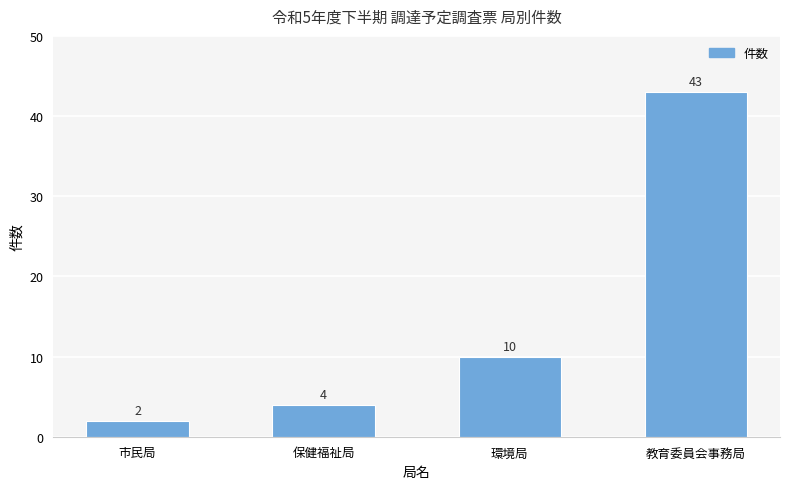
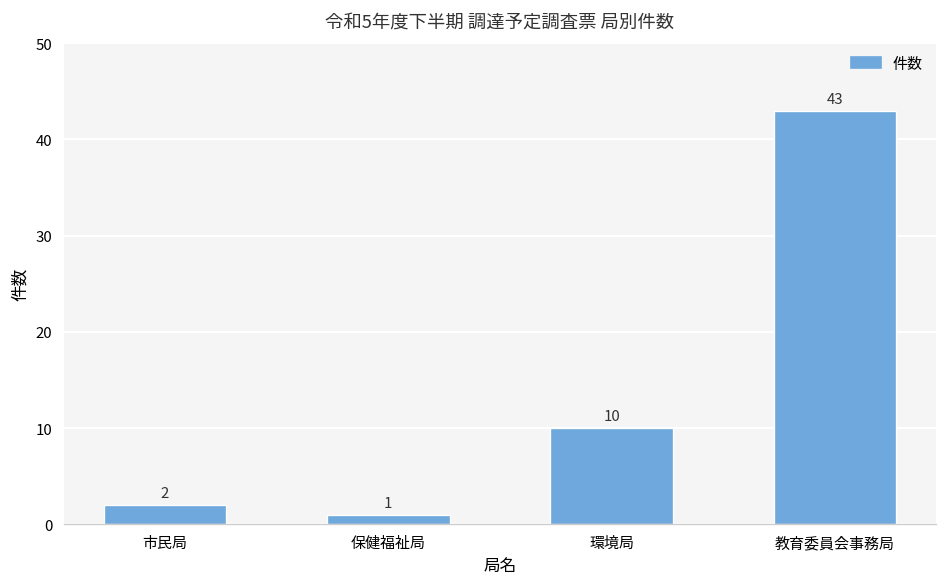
保健福祉局: 4 -> 1
